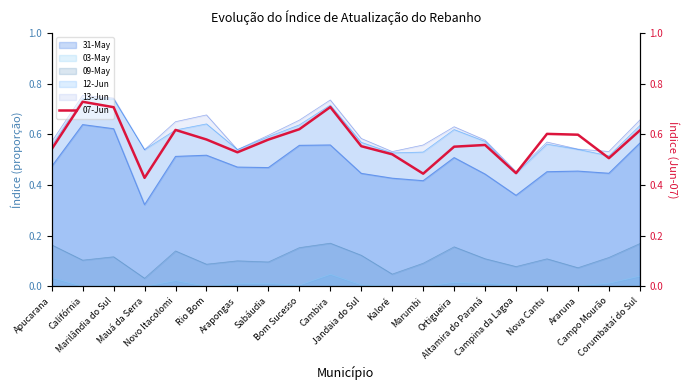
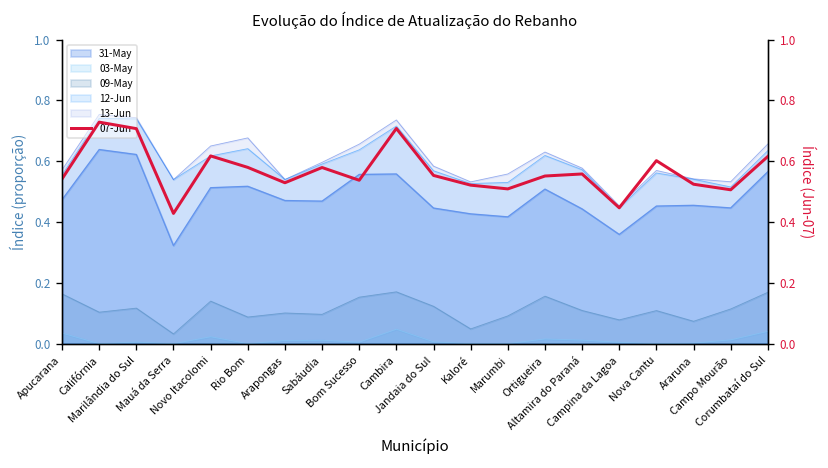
07-Jun, Bom Sucesso: 0.62 -> 0.54
07-Jun, Marumbi: 0.45 -> 0.51
07-Jun, Araruna: 0.60 -> 0.52
